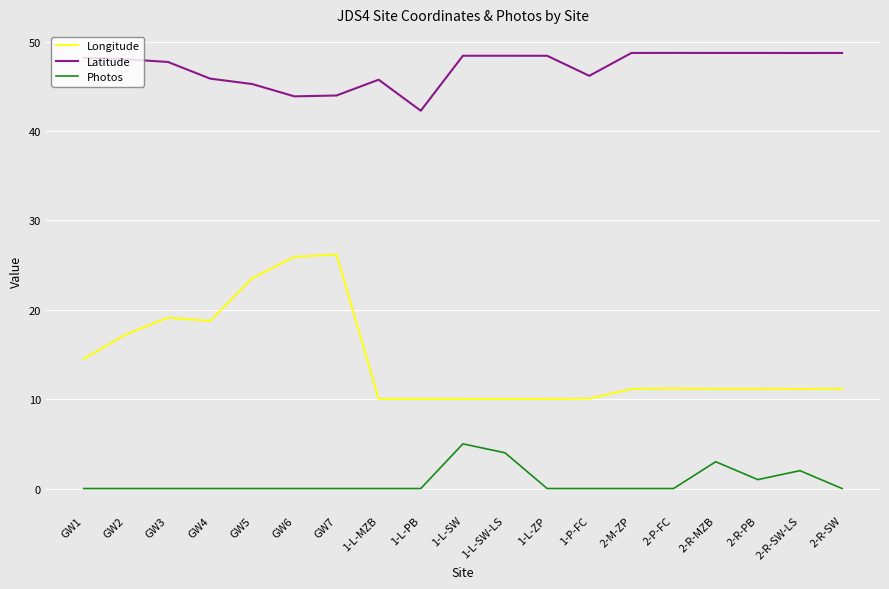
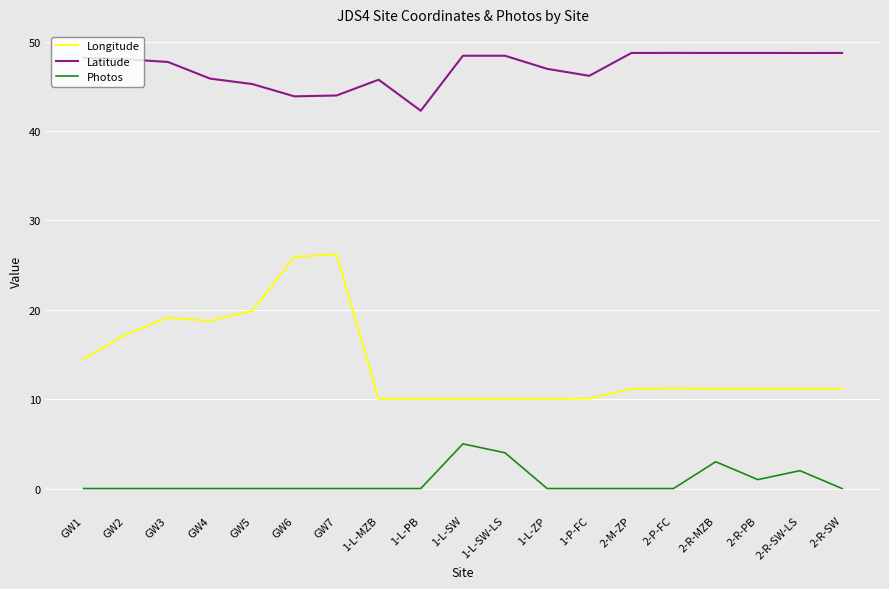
Longitude, GW5: 24 -> 20
Latitude, 1-L-ZP: 48 -> 47
